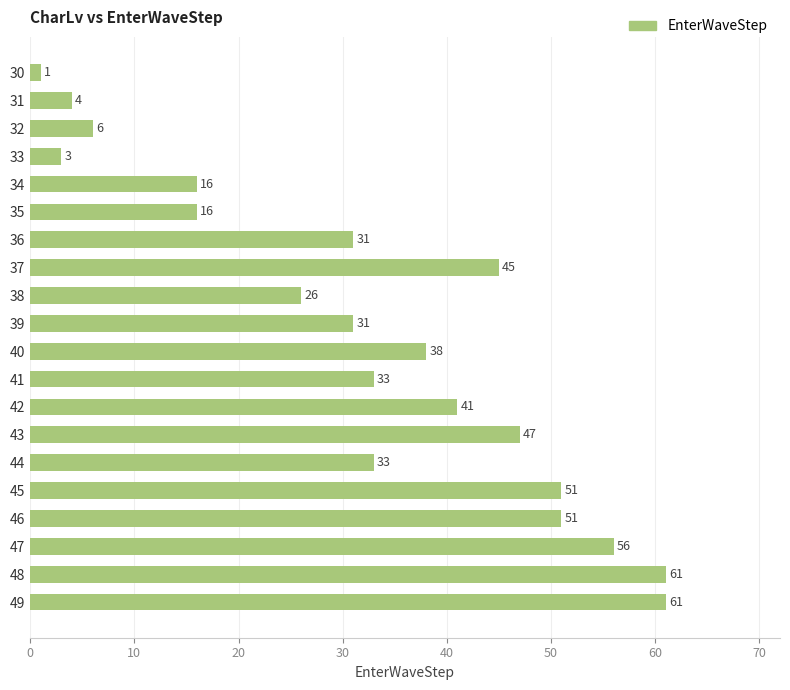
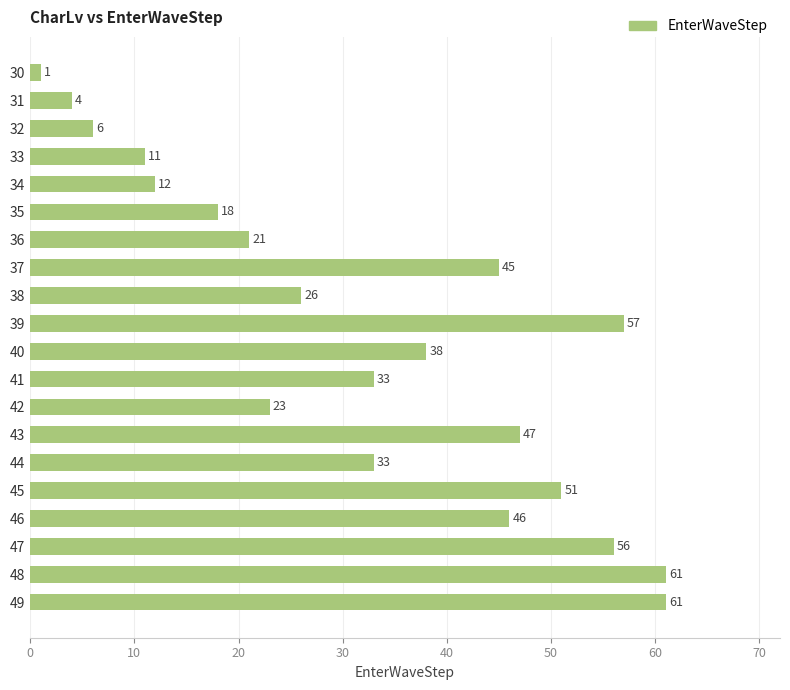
33: 3 -> 11
34: 16 -> 12
35: 16 -> 18
36: 31 -> 21
39: 31 -> 57
42: 41 -> 23
46: 51 -> 46
